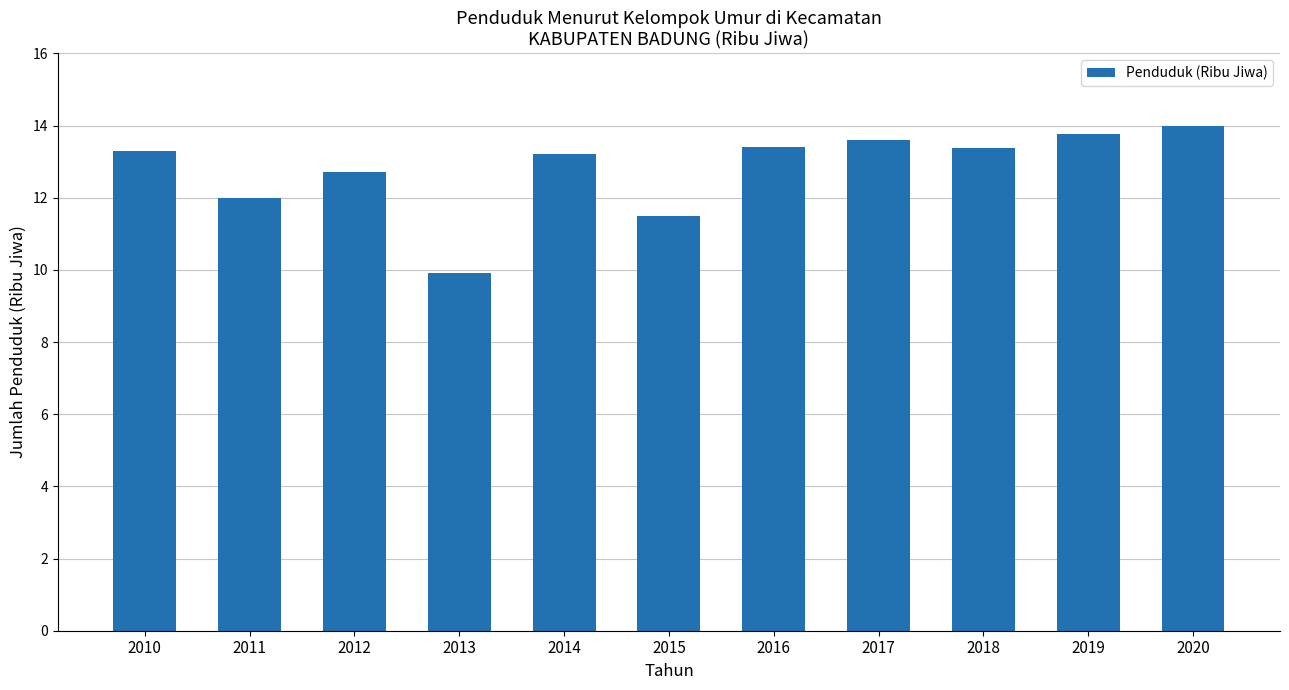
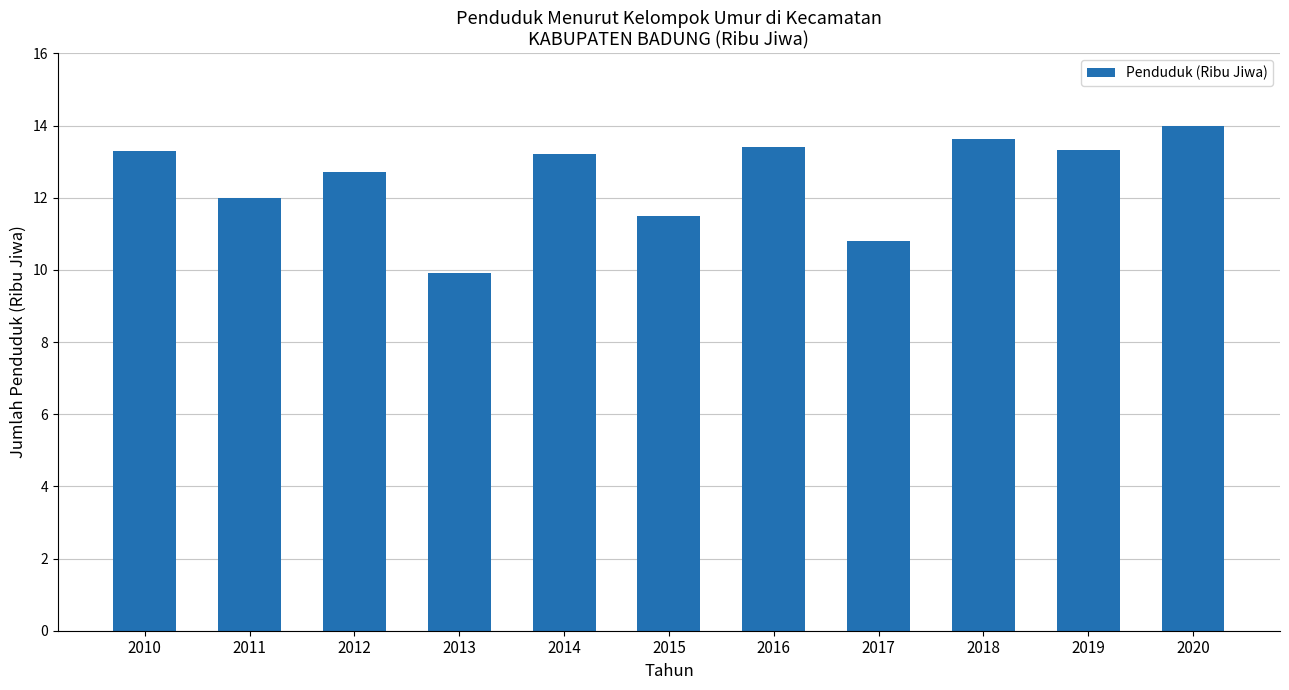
2017: 13.6 -> 10.8
2018: 13.4 -> 13.6
2019: 13.8 -> 13.3
